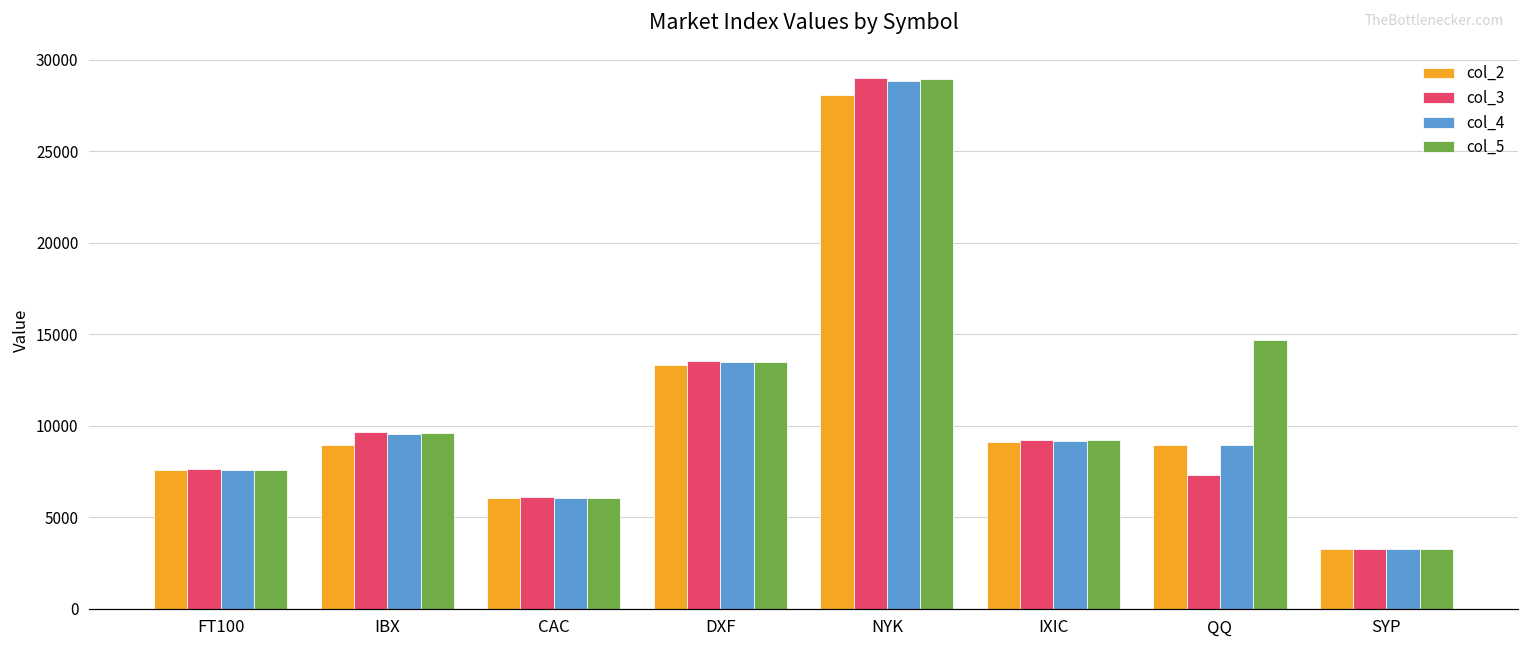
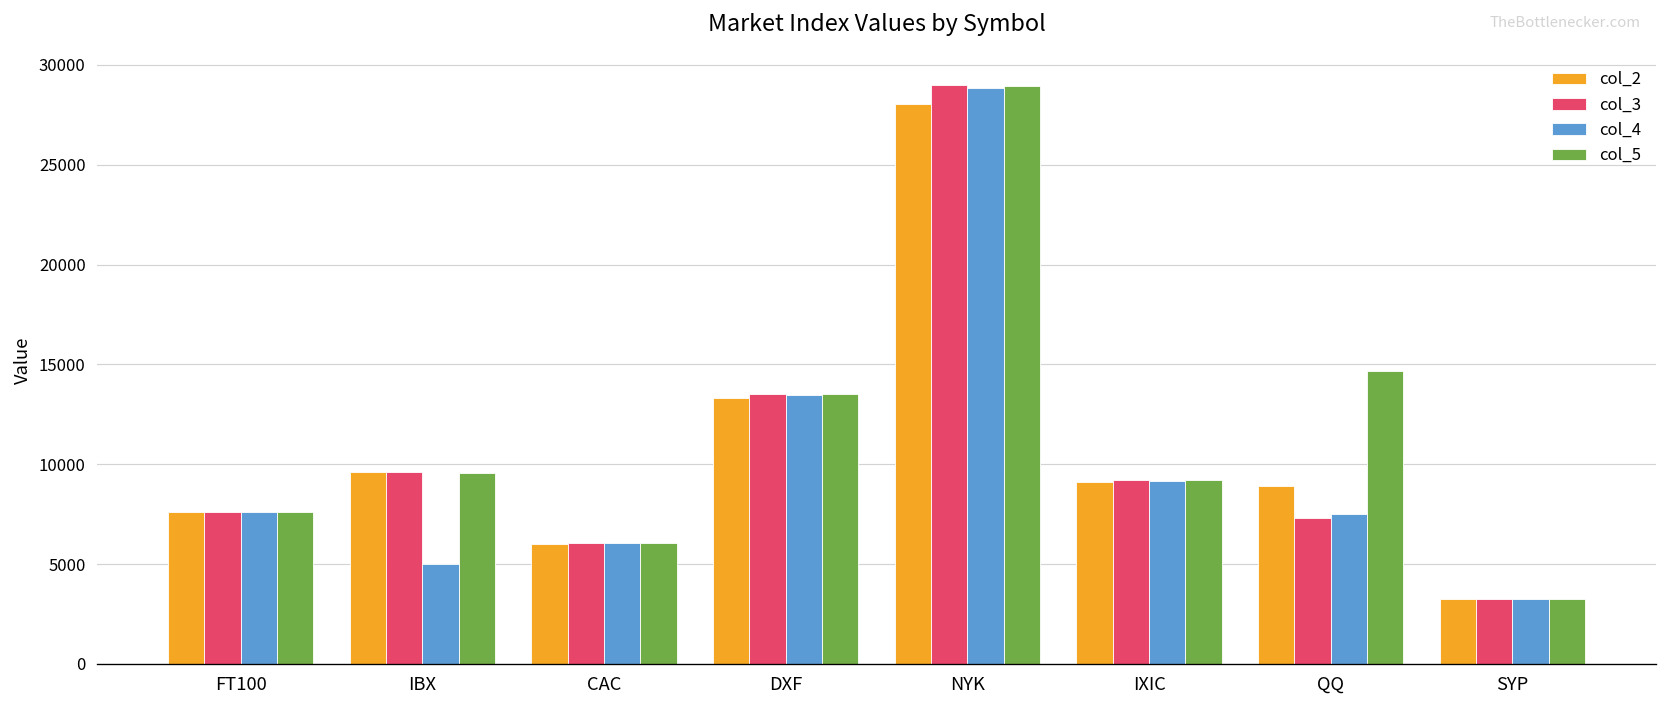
col_2, IBX: 8900 -> 9600
col_4, IBX: 9600 -> 5000
col_4, QQ: 8900 -> 7500
